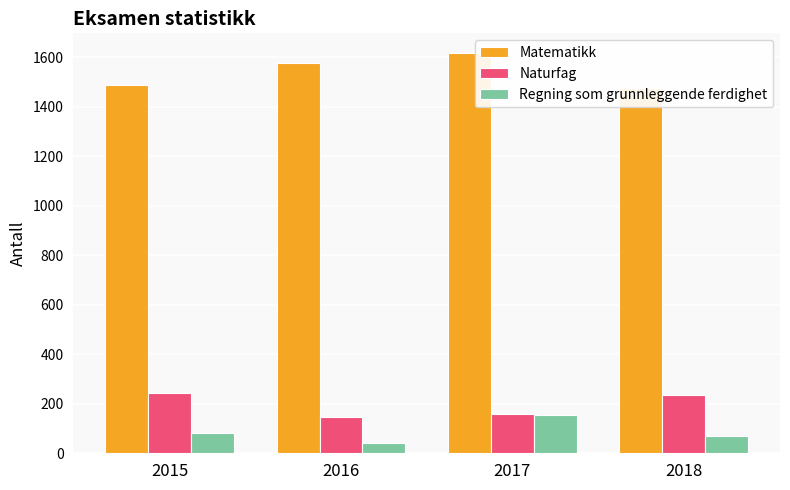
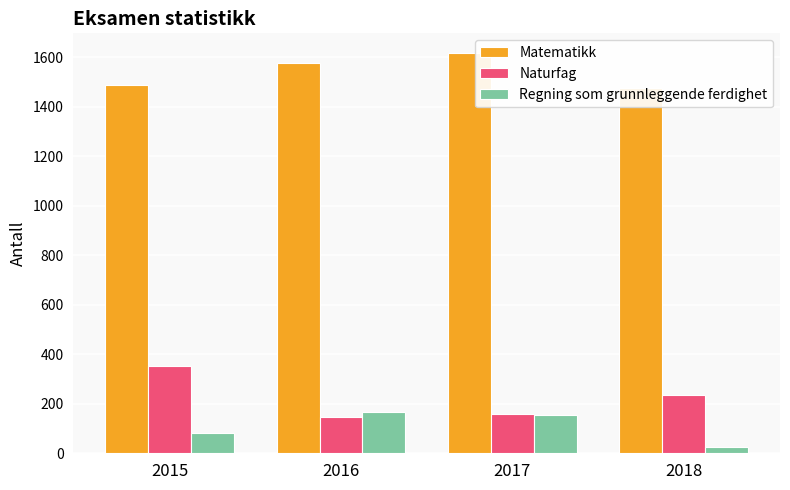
Naturfag, 2015: 240 -> 350
Regning som grunnleggende ferdighet, 2016: 40 -> 170
Regning som grunnleggende ferdighet, 2018: 70 -> 30
